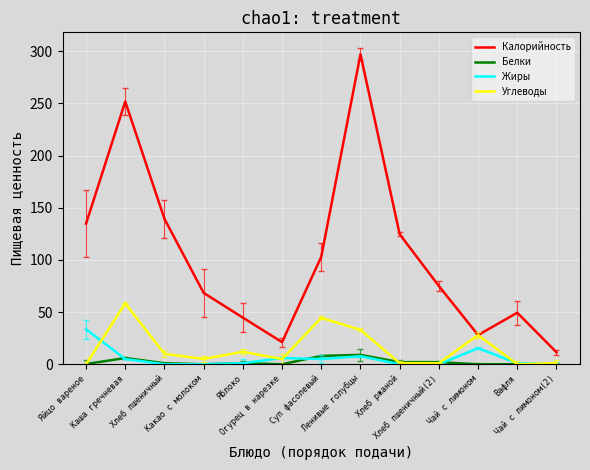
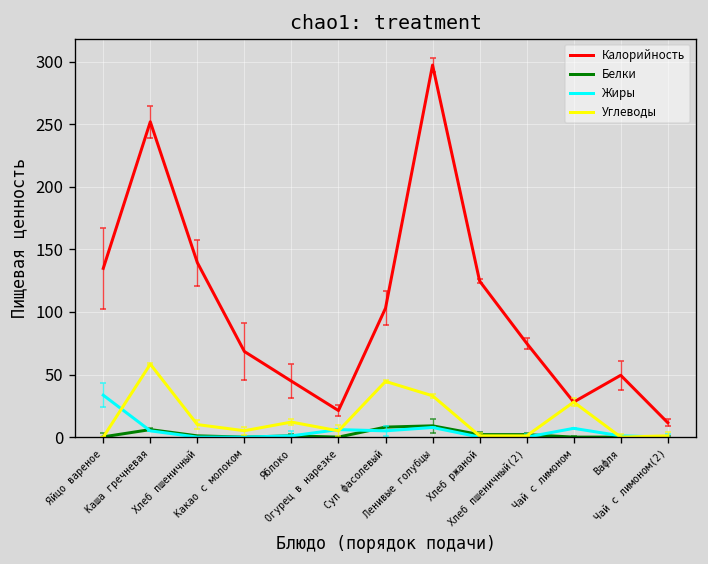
Жиры, Чай с лимоном: 15 -> 7
